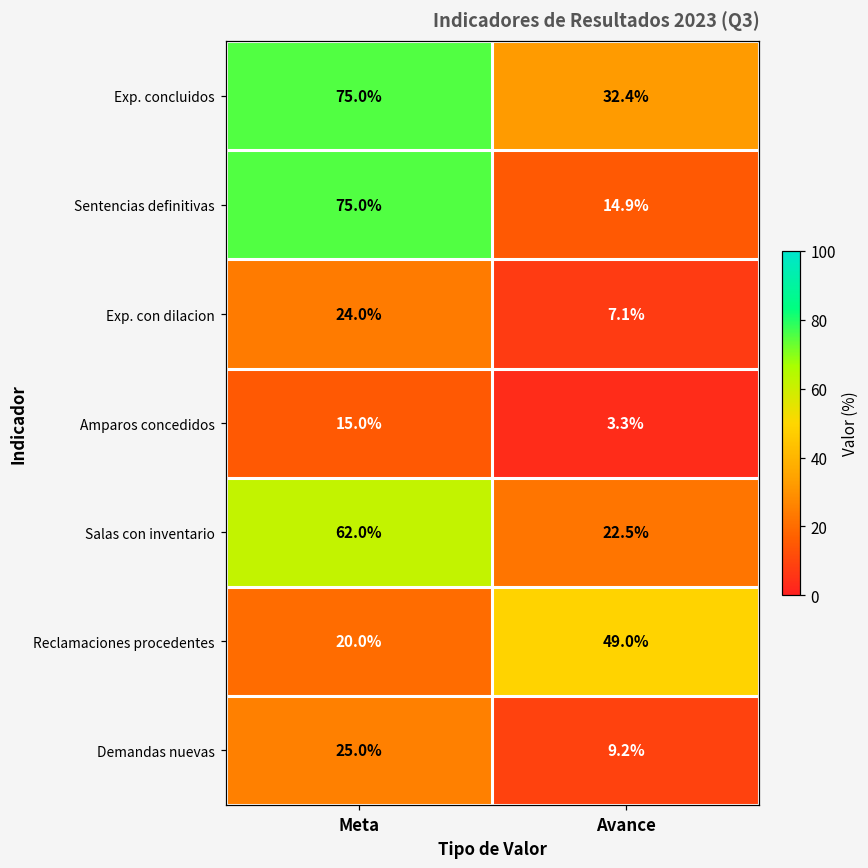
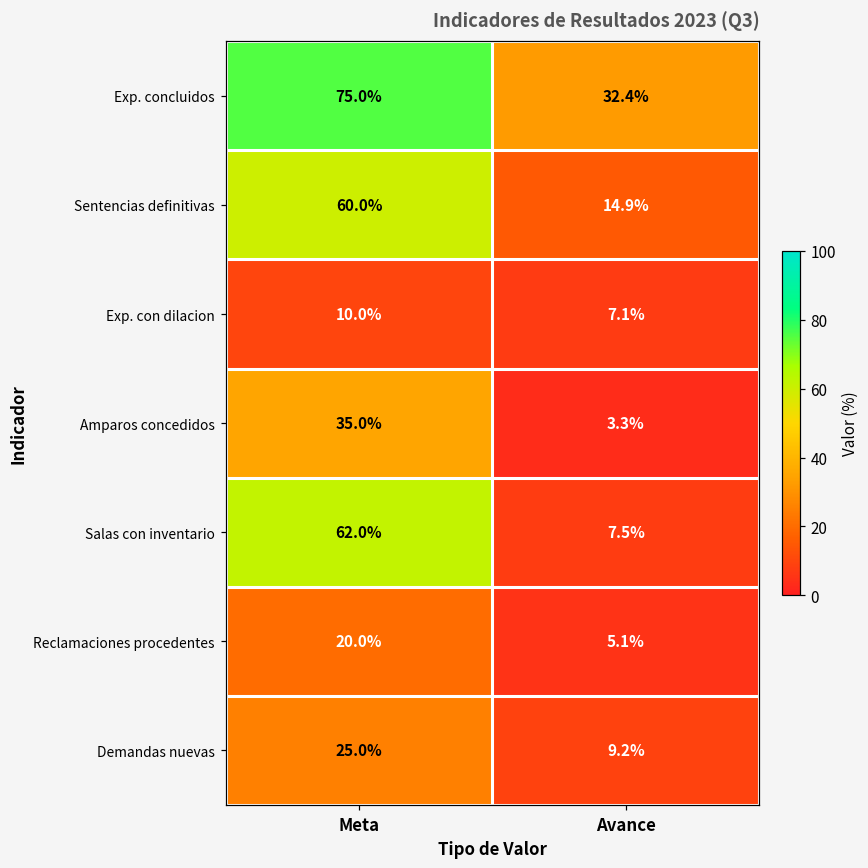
Sentencias definitivas, Meta: 75.0% -> 60.0%
Exp. con dilacion, Meta: 24.0% -> 10.0%
Amparos concedidos, Meta: 15.0% -> 35.0%
Salas con inventario, Avance: 22.5% -> 7.5%
Reclamaciones procedentes, Avance: 49.0% -> 5.1%
